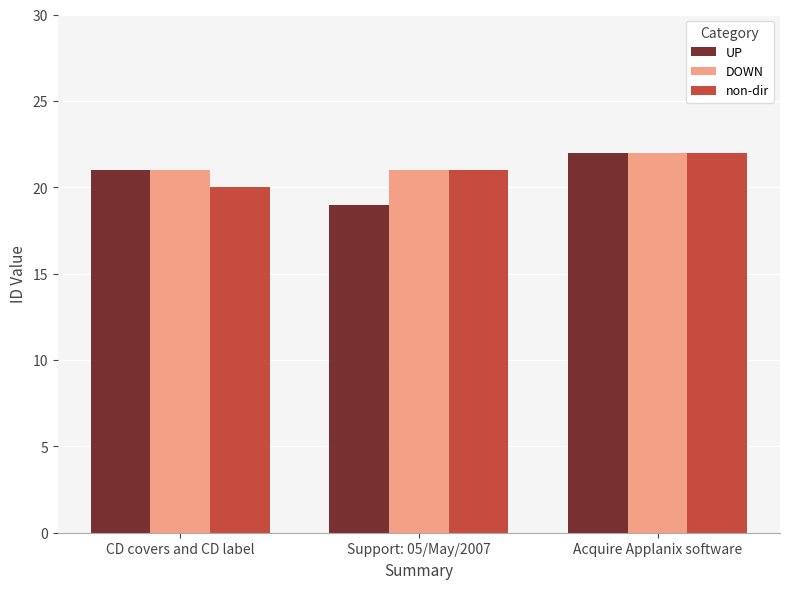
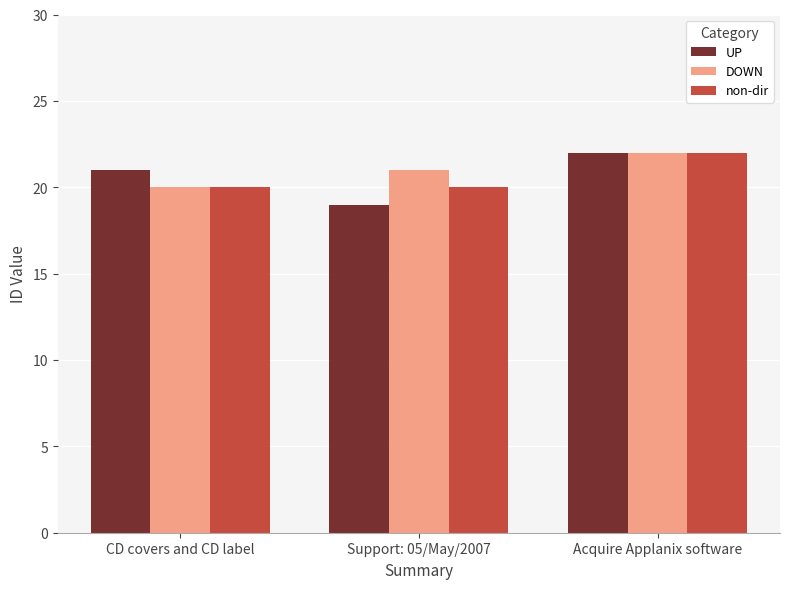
DOWN, CD covers and CD label: 21 -> 20
non-dir, Support: 05/May/2007: 21 -> 20
